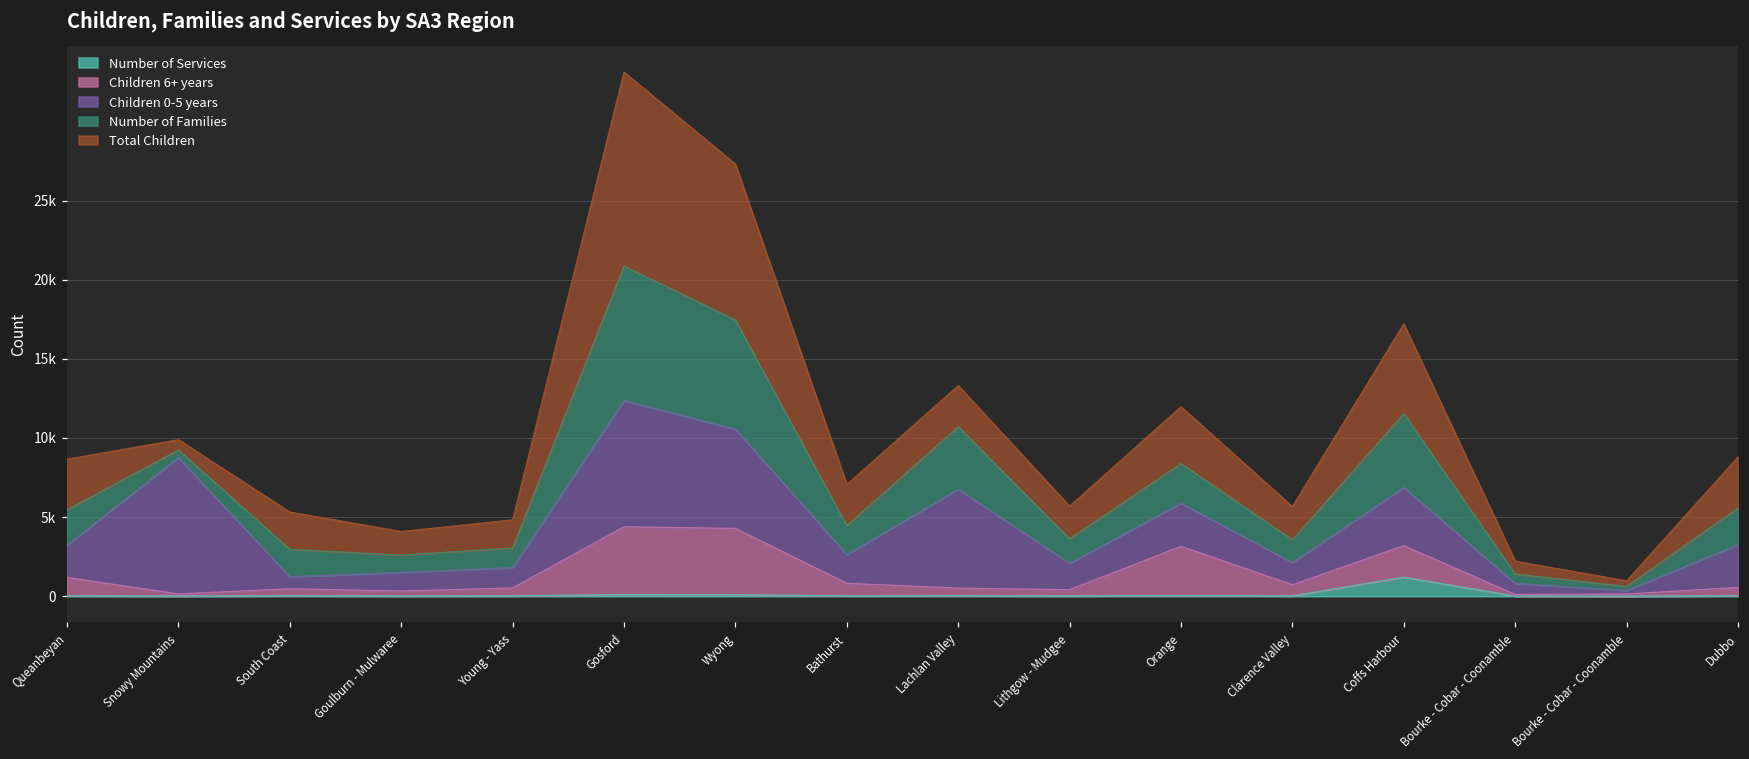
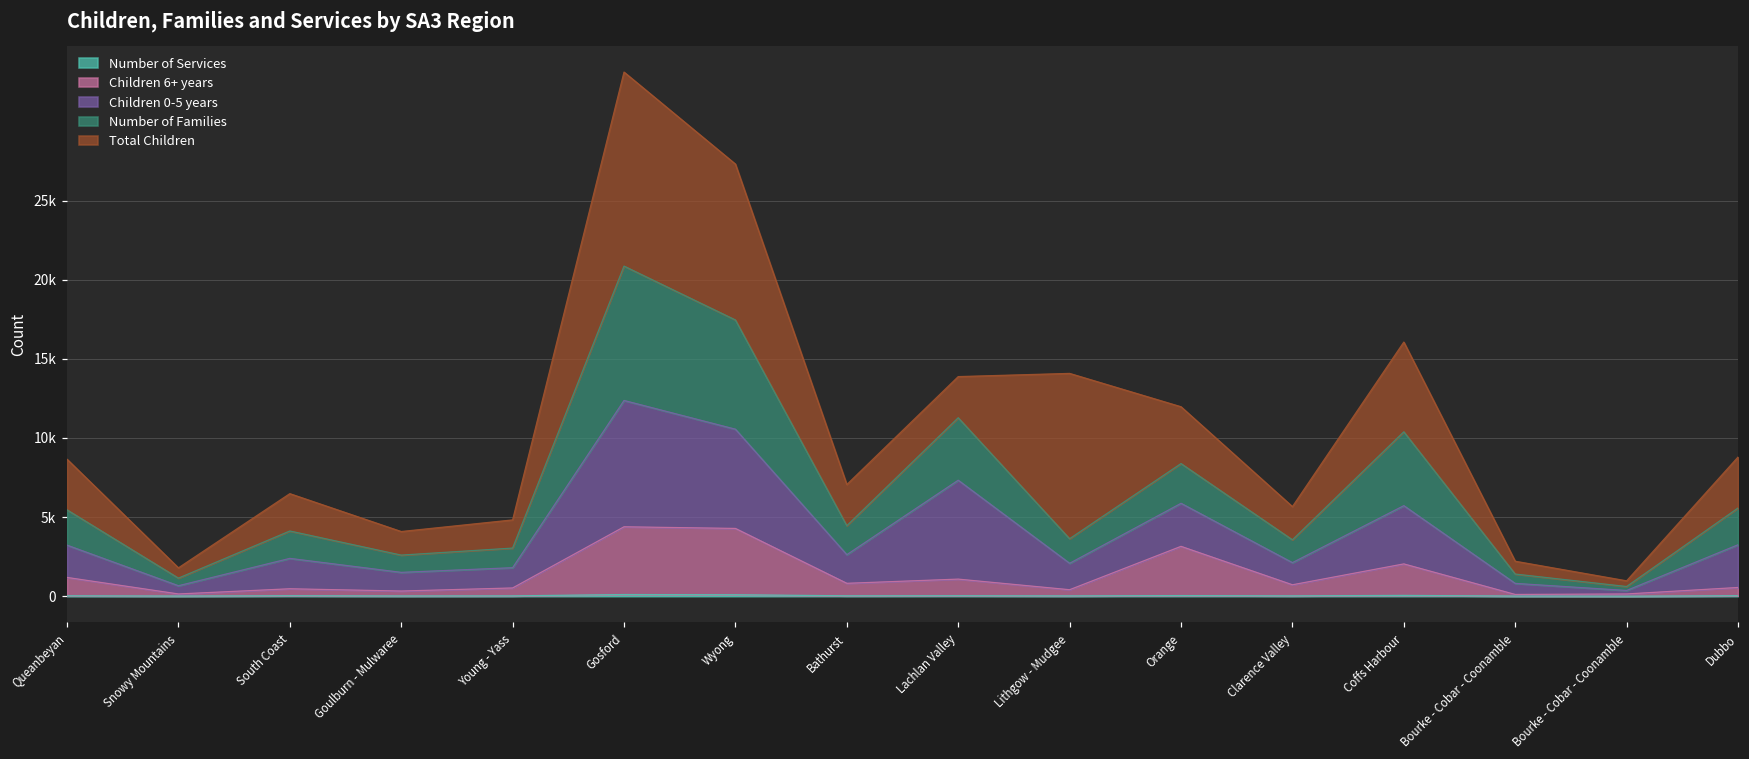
Children 0-5 years, Snowy Mountains: 8600 -> 500
Children 0-5 years, South Coast: 800 -> 1900
Children 6+ years, Lachlan Valley: 500 -> 1100
Total Children, Lithgow - Mudgee: 2100 -> 10400
Number of Services, Coffs Harbour: 1200 -> 100
